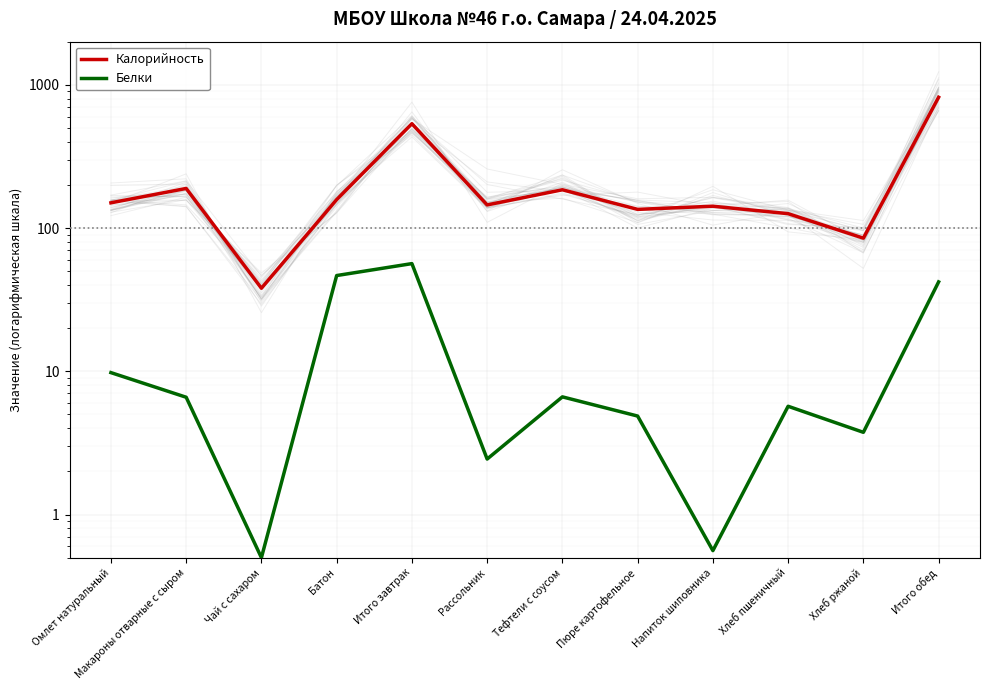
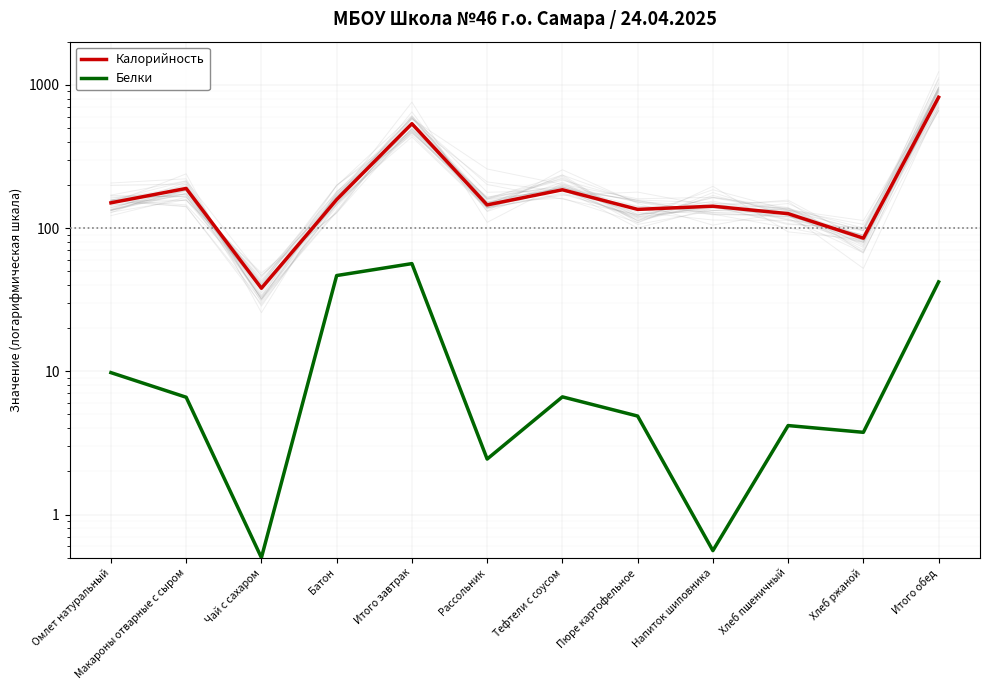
Белки, Хлеб пшеничный: 5.7 -> 4.2
